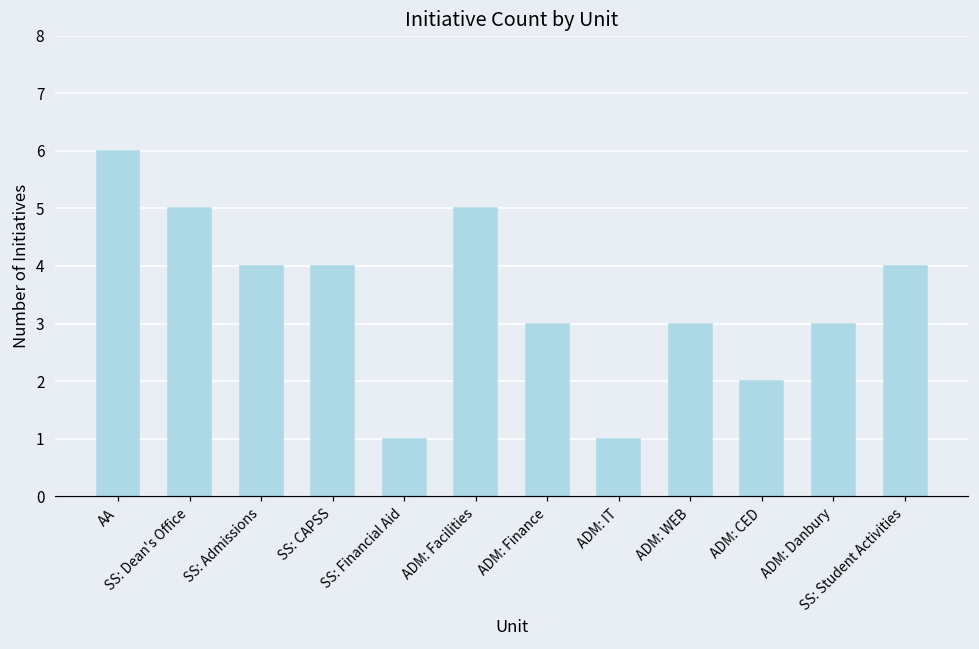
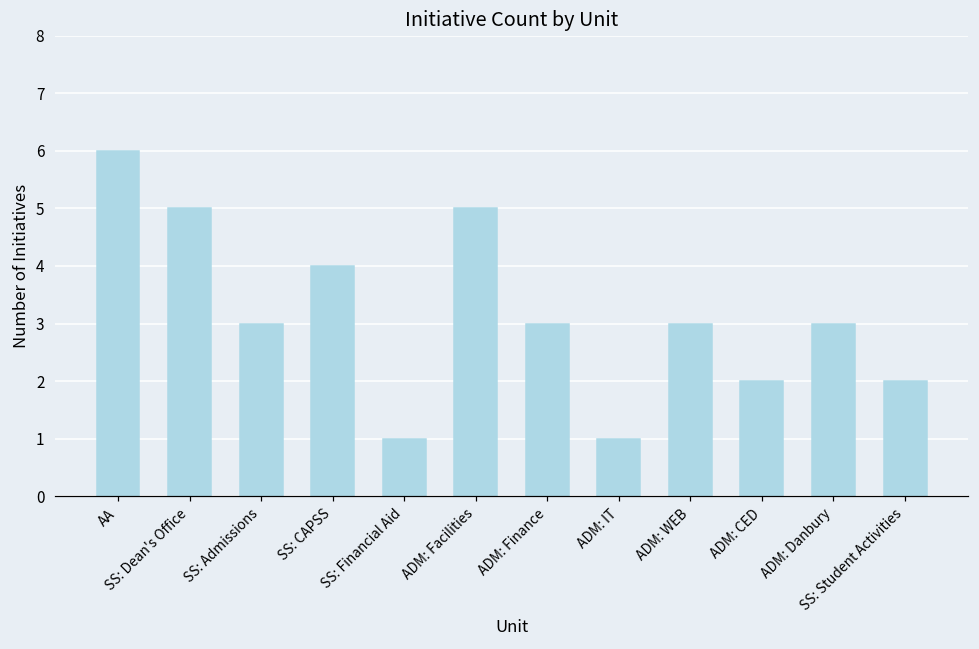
SS: Admissions: 4 -> 3
SS: Student Activities: 4 -> 2
